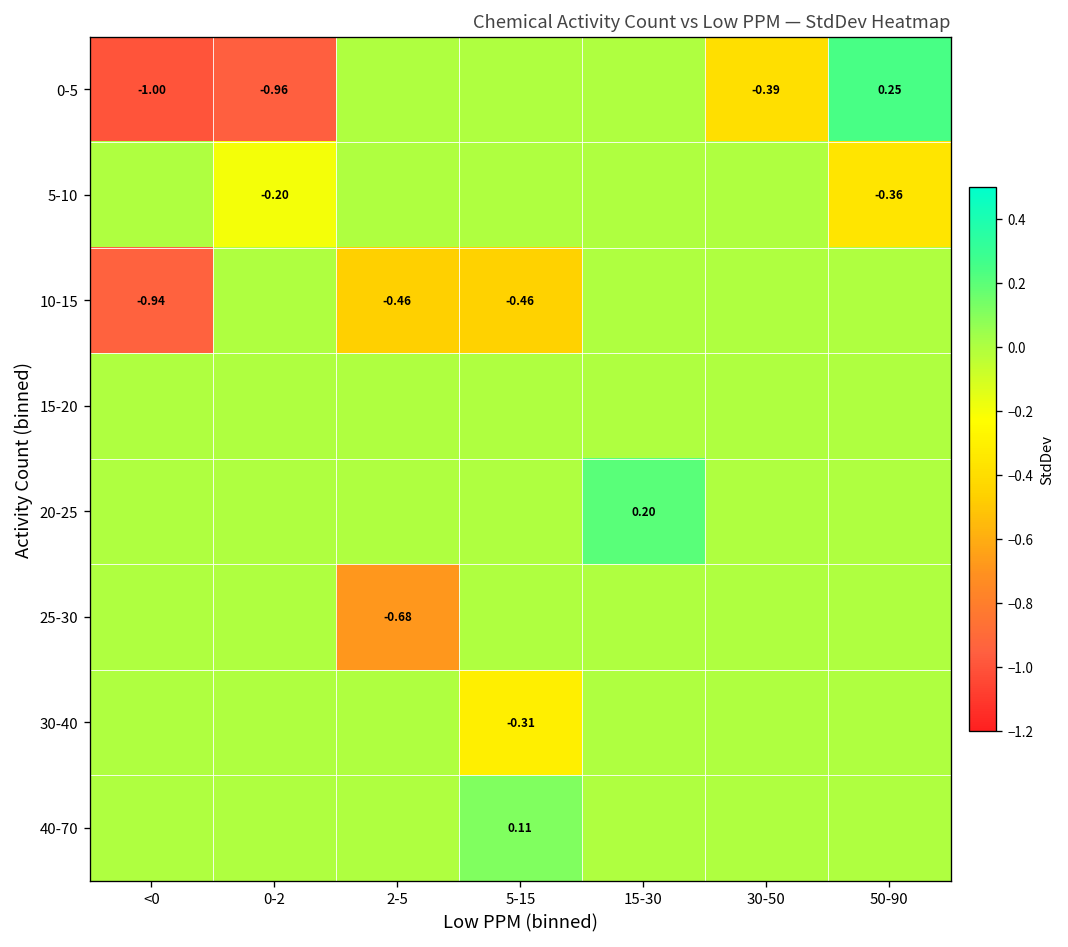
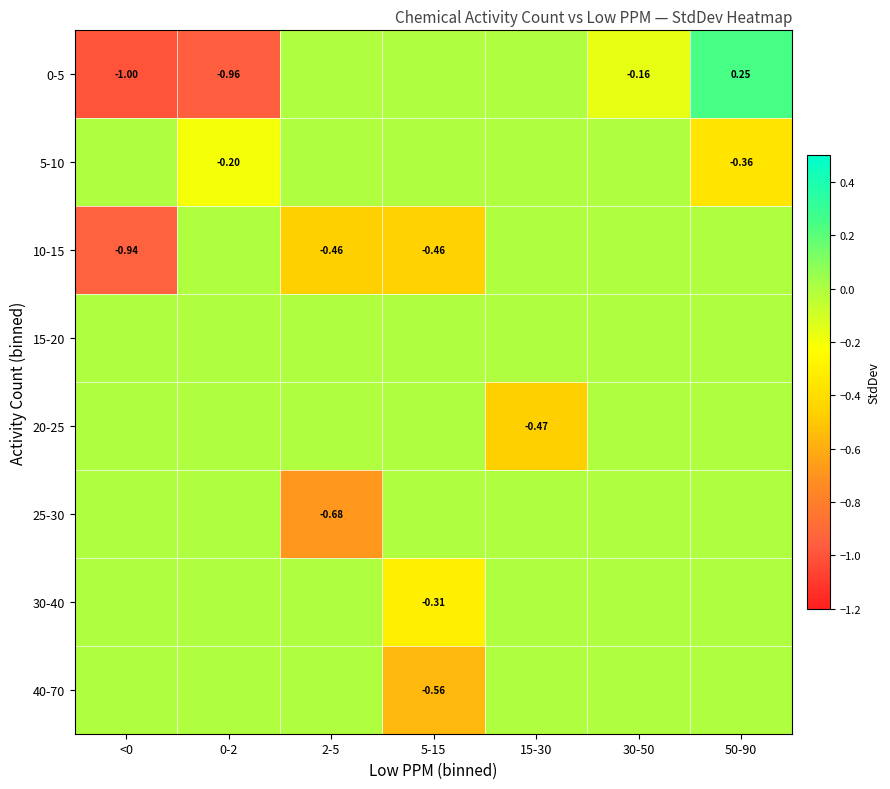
0-5, 30-50: -0.39 -> -0.16
20-25, 15-30: 0.20 -> -0.47
40-70, 5-15: 0.11 -> -0.56
